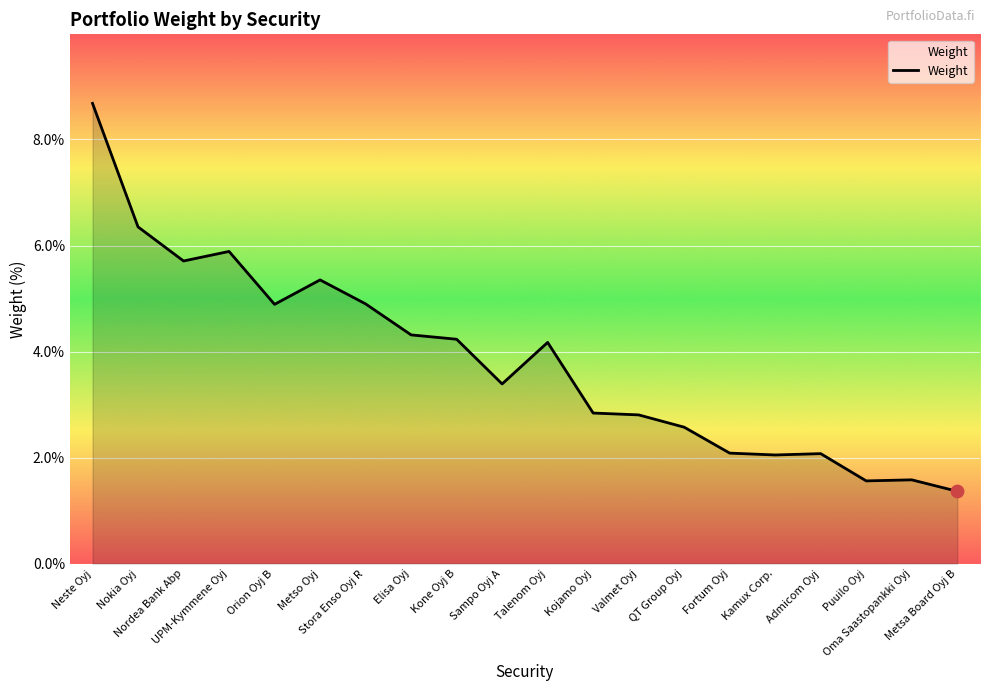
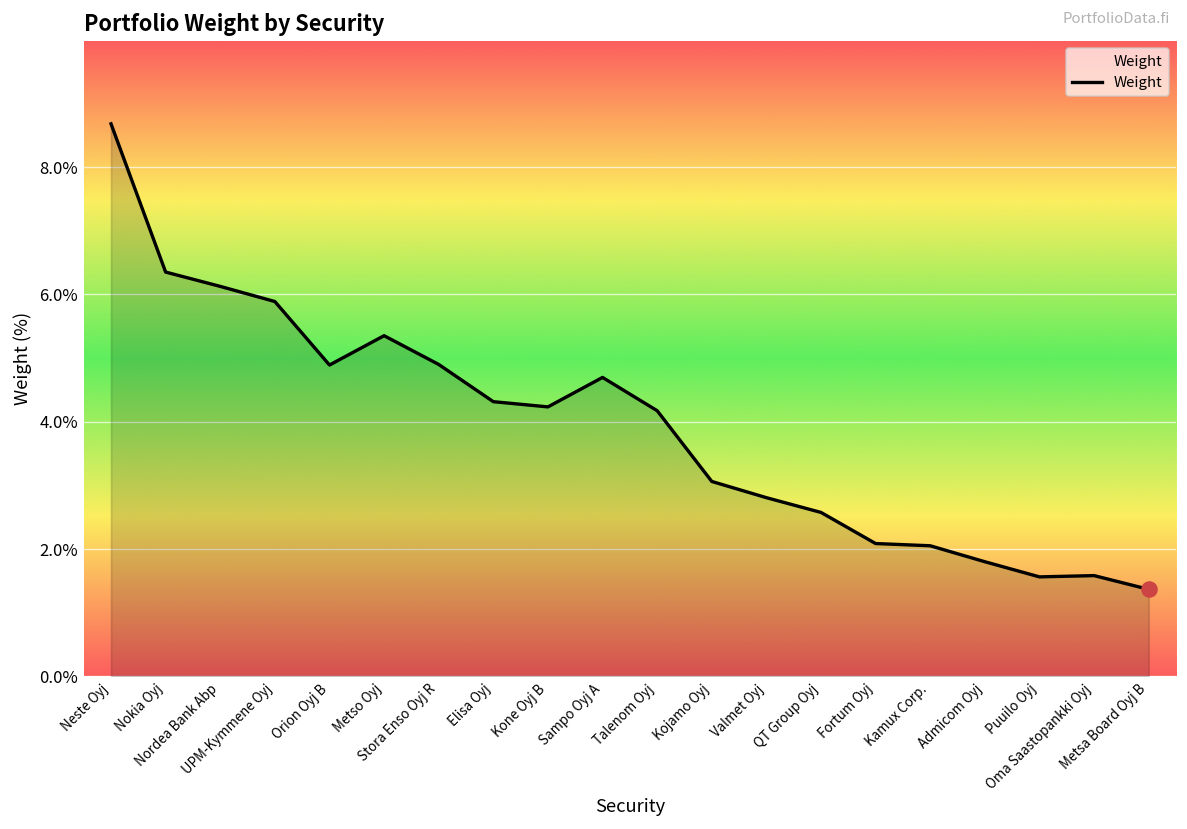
Weight, Nordea Bank Abp: 5.7% -> 6.1%
Weight, Sampo Oyj A: 3.4% -> 4.7%
Weight, Kojamo Oyj: 2.8% -> 3.1%
Weight, Admicom Oyj: 2.1% -> 1.8%
